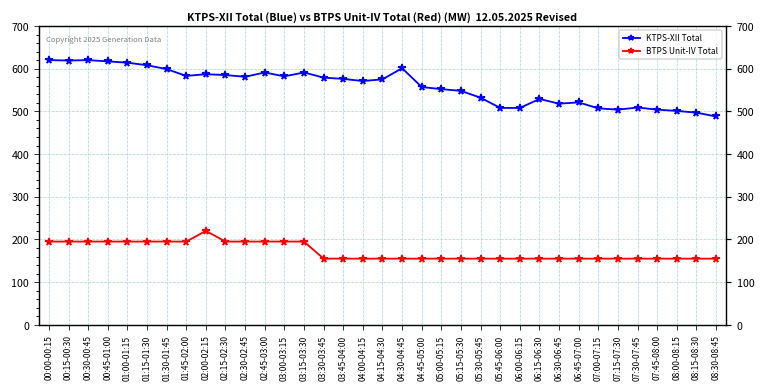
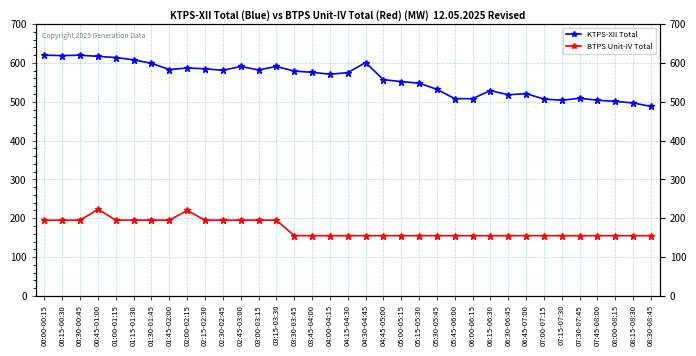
BTPS Unit-IV Total, 00:45-01:00: 200 -> 220
